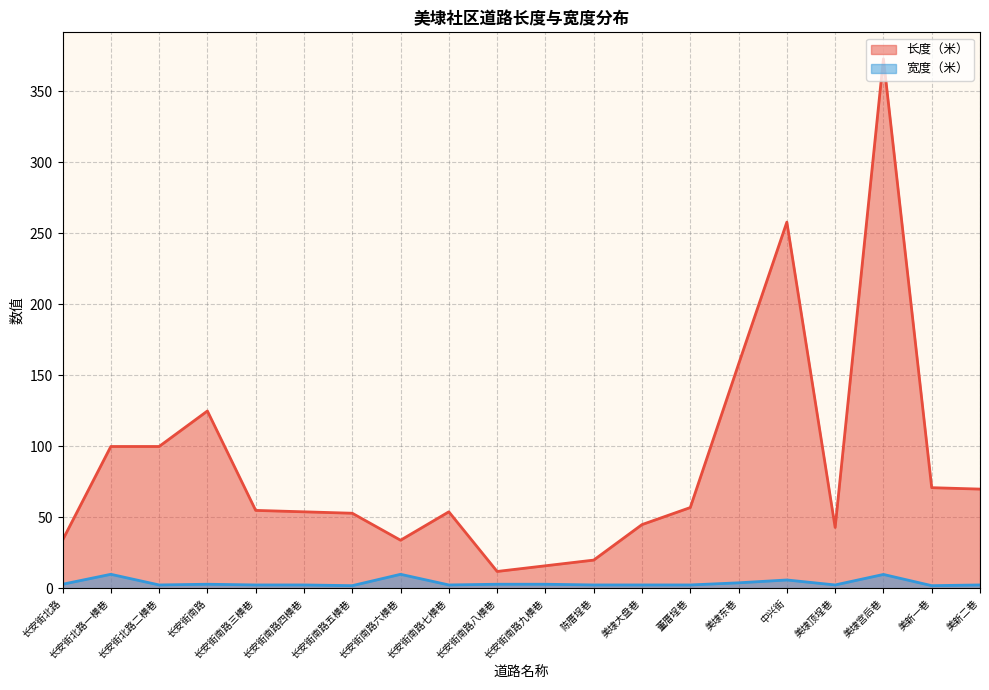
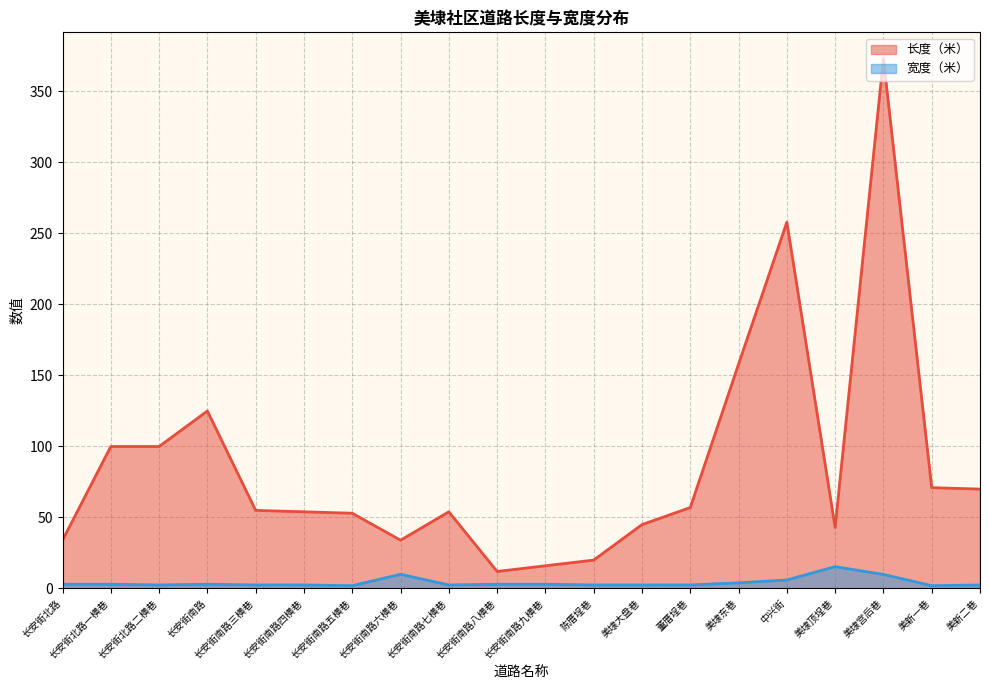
宽度（米）, 长安街北路一横巷: 10 -> 3
宽度（米）, 美埭顶埕巷: 3 -> 15
